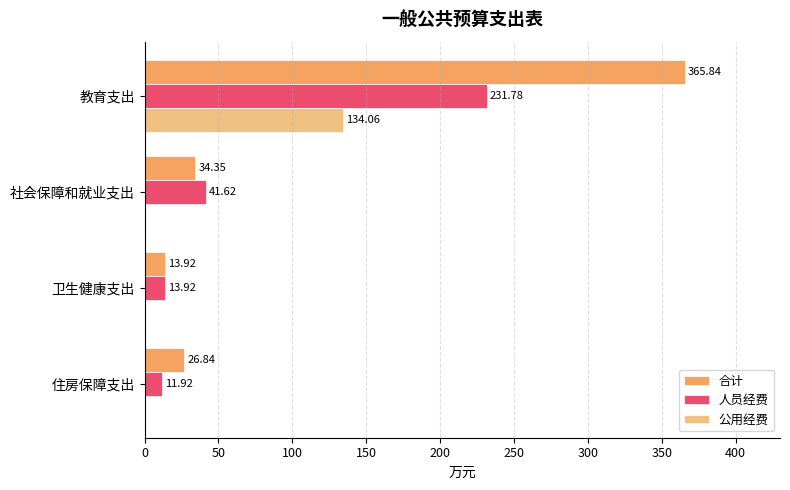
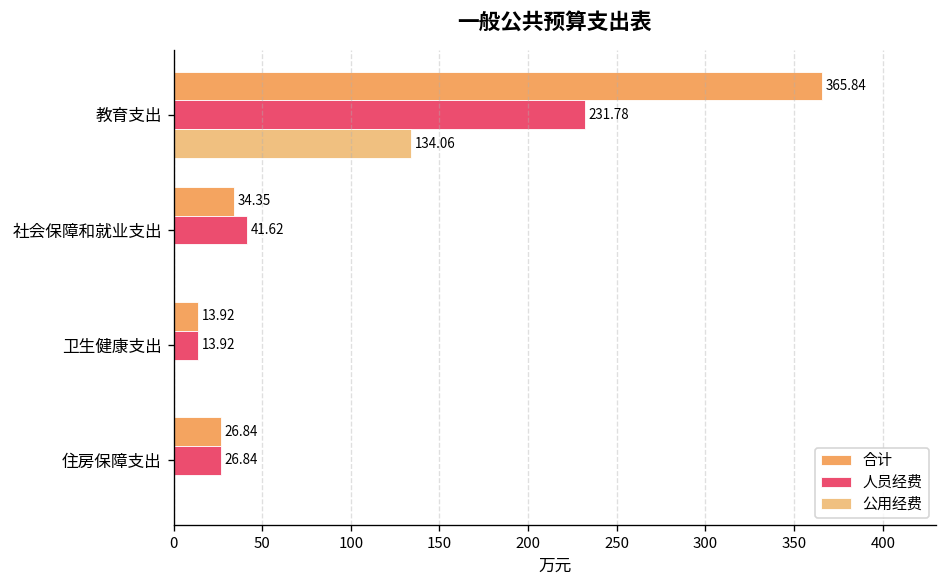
人员经费, 住房保障支出: 11.92 -> 26.84
